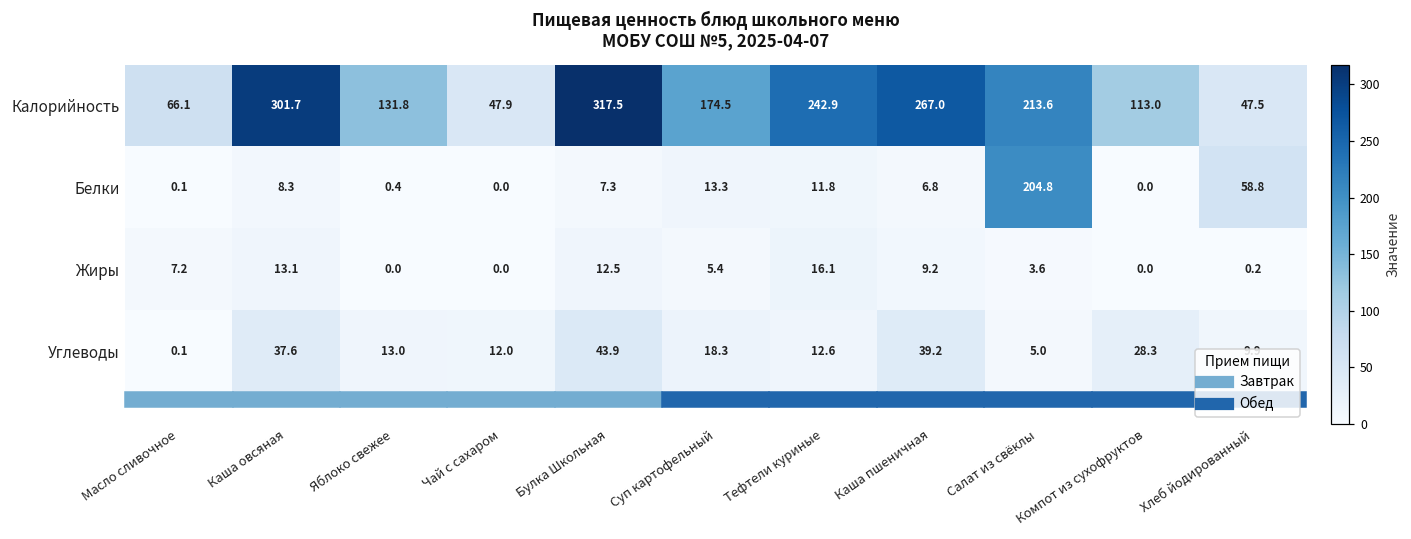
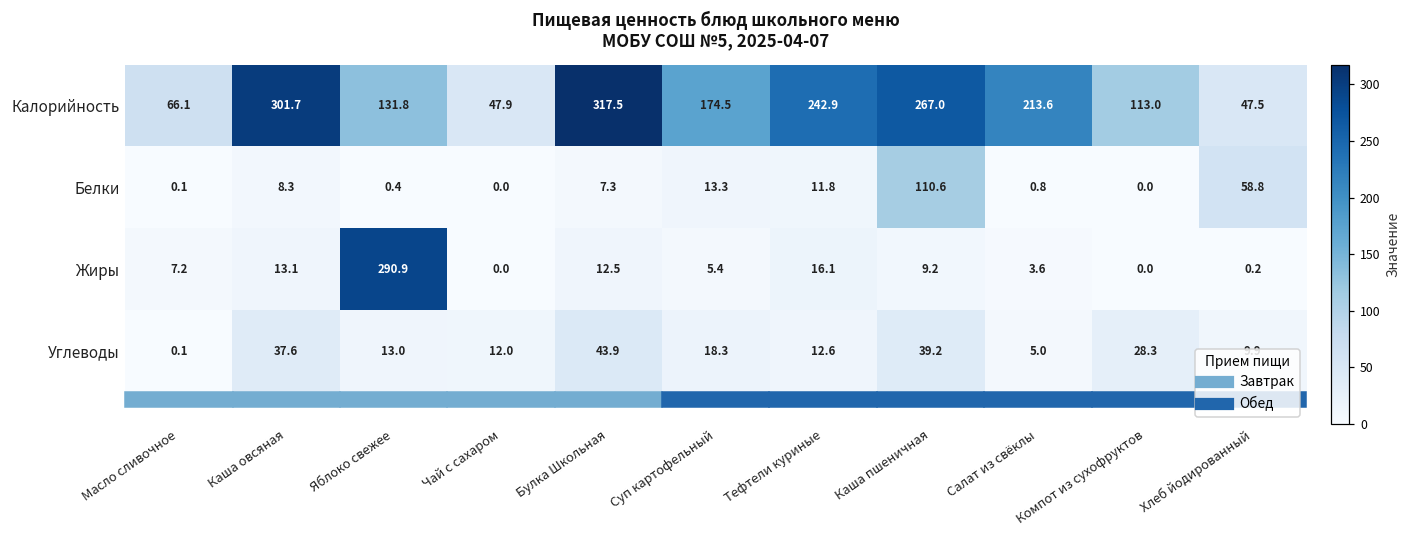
Белки, Каша пшеничная: 6.8 -> 110.6
Белки, Салат из свёклы: 204.8 -> 0.8
Жиры, Яблоко свежее: 0.0 -> 290.9
